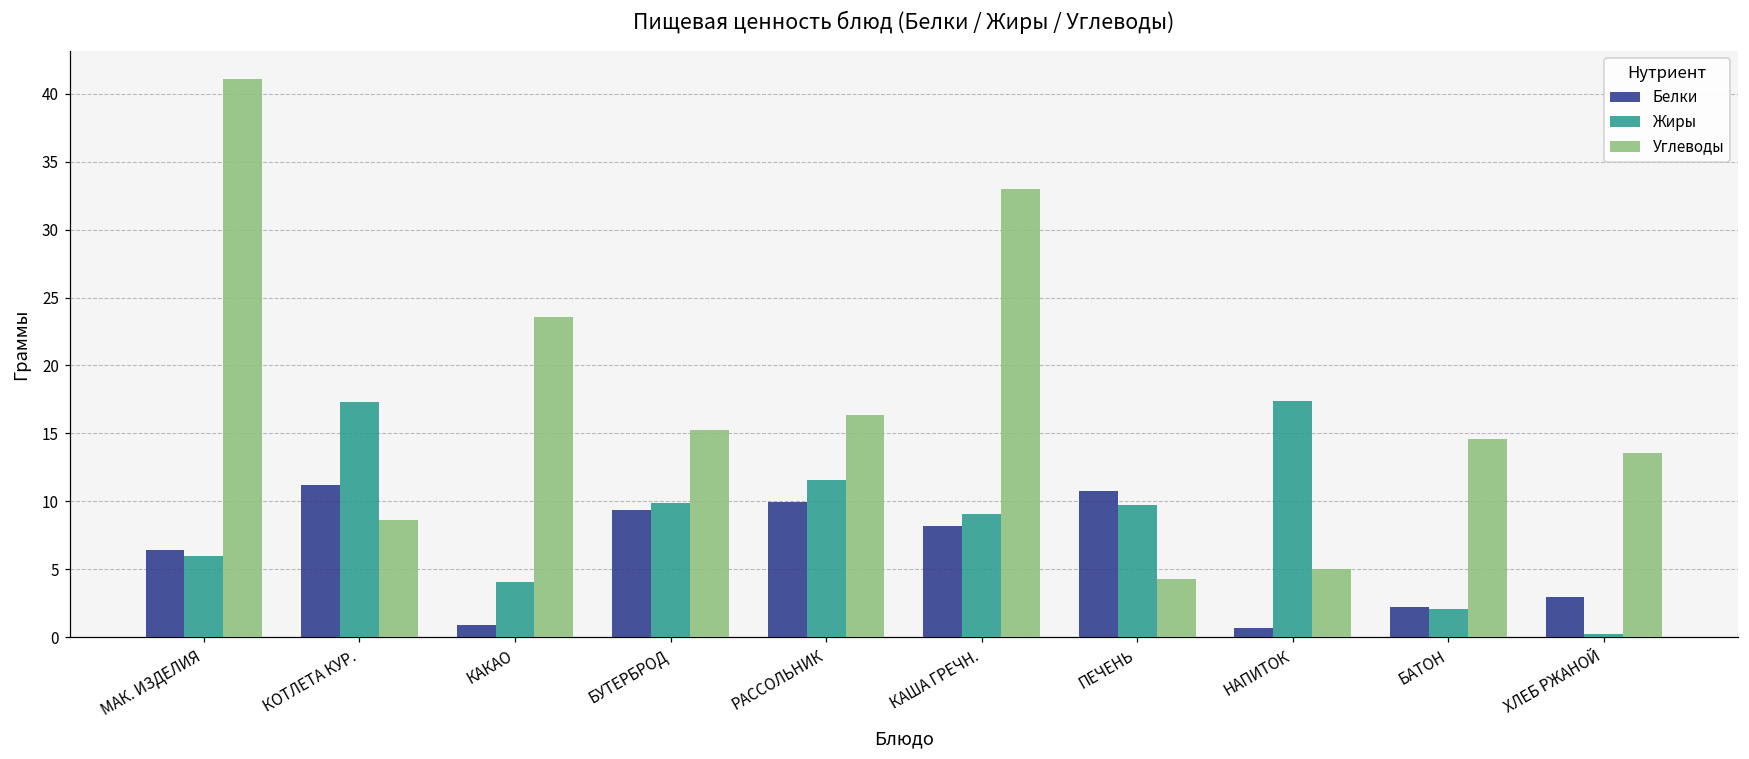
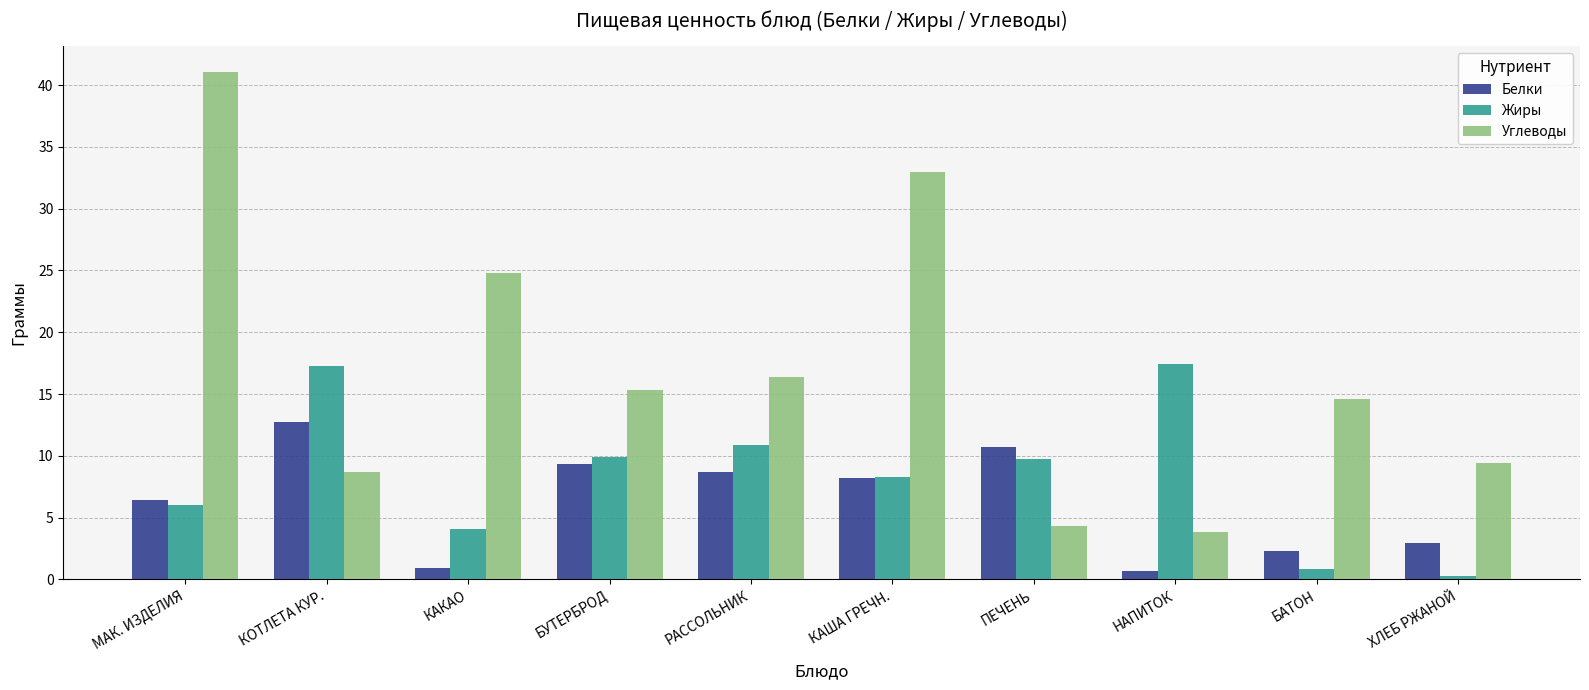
Белки, КОТЛЕТА КУР.: 11.2 -> 12.8
Углеводы, КАКАО: 23.6 -> 24.8
Белки, РАССОЛЬНИК: 10.0 -> 8.7
Жиры, РАССОЛЬНИК: 11.6 -> 10.9
Жиры, КАША ГРЕЧН.: 9.1 -> 8.3
Углеводы, НАПИТОК: 5.0 -> 3.8
Жиры, БАТОН: 2.1 -> 0.9
Углеводы, ХЛЕБ РЖАНОЙ: 13.6 -> 9.4
